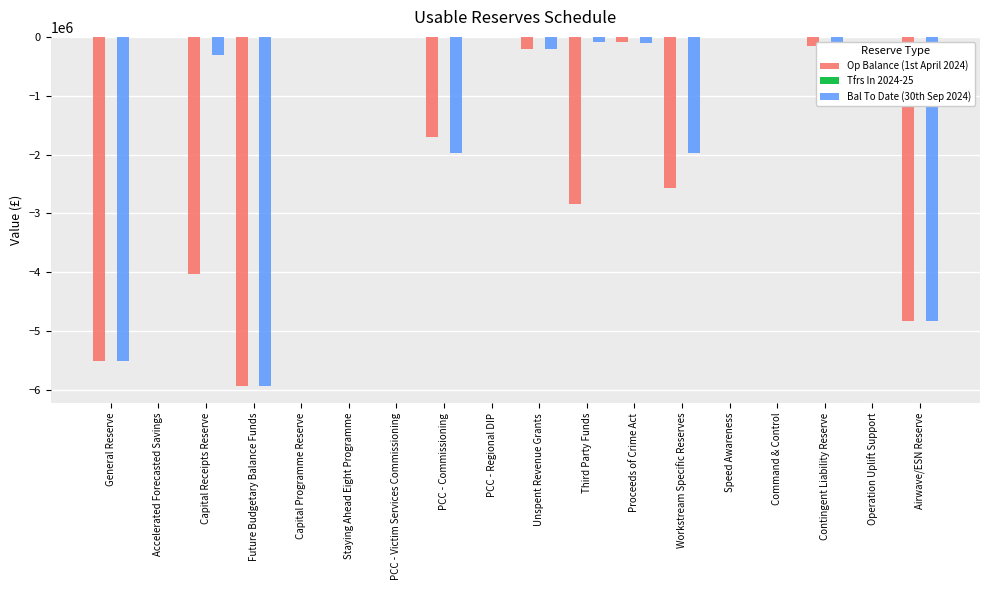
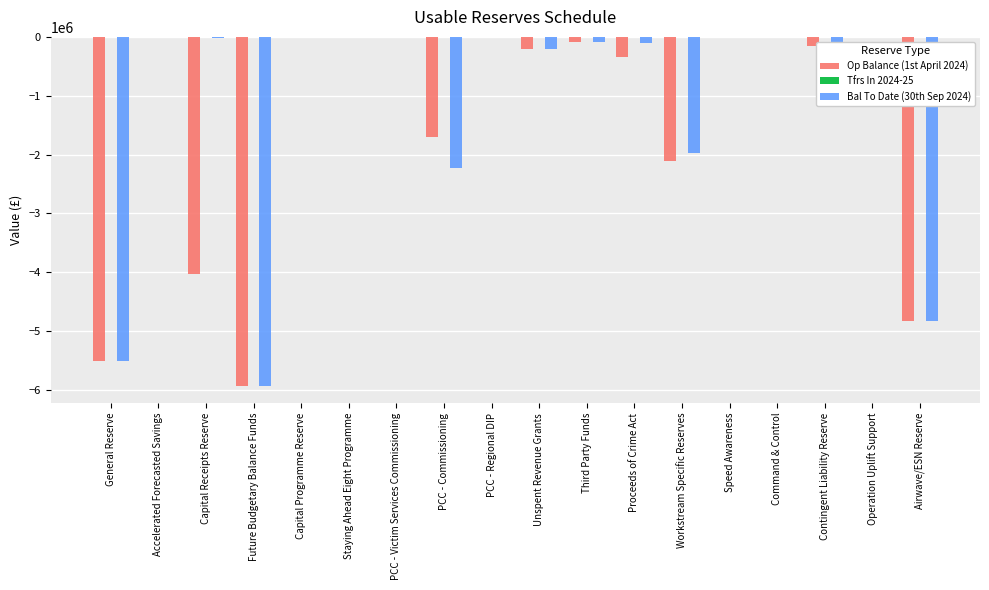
Bal To Date (30th Sep 2024), Capital Receipts Reserve: -300000 -> 0
Bal To Date (30th Sep 2024), PCC - Commissioning: -2000000 -> -2200000
Op Balance (1st April 2024), Third Party Funds: -2800000 -> -100000
Op Balance (1st April 2024), Proceeds of Crime Act: -100000 -> -300000
Op Balance (1st April 2024), Workstream Specific Reserves: -2600000 -> -2100000
